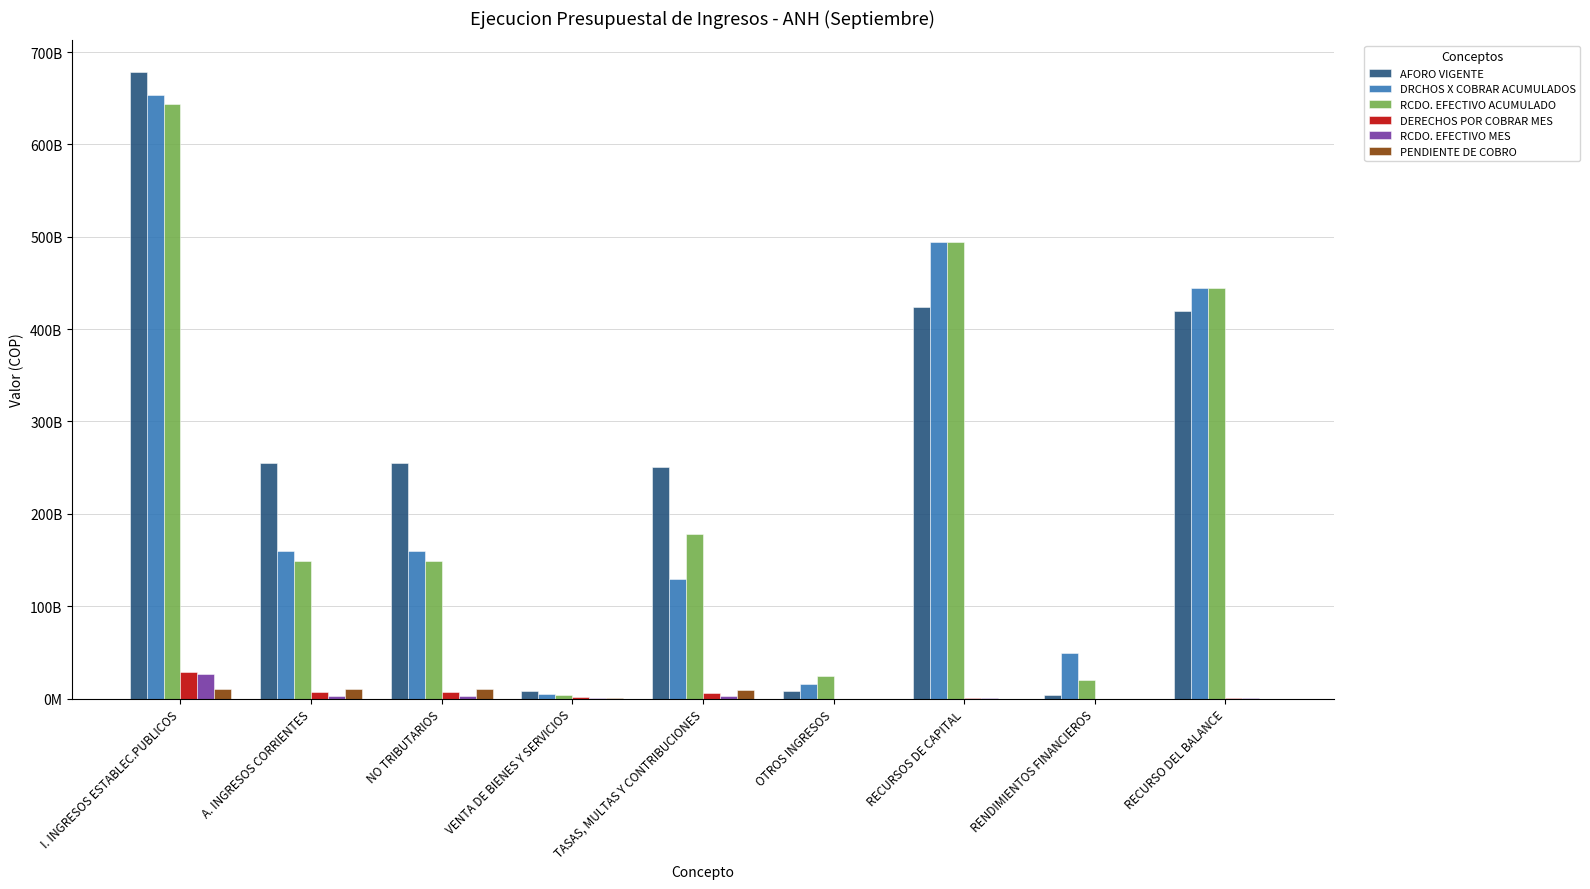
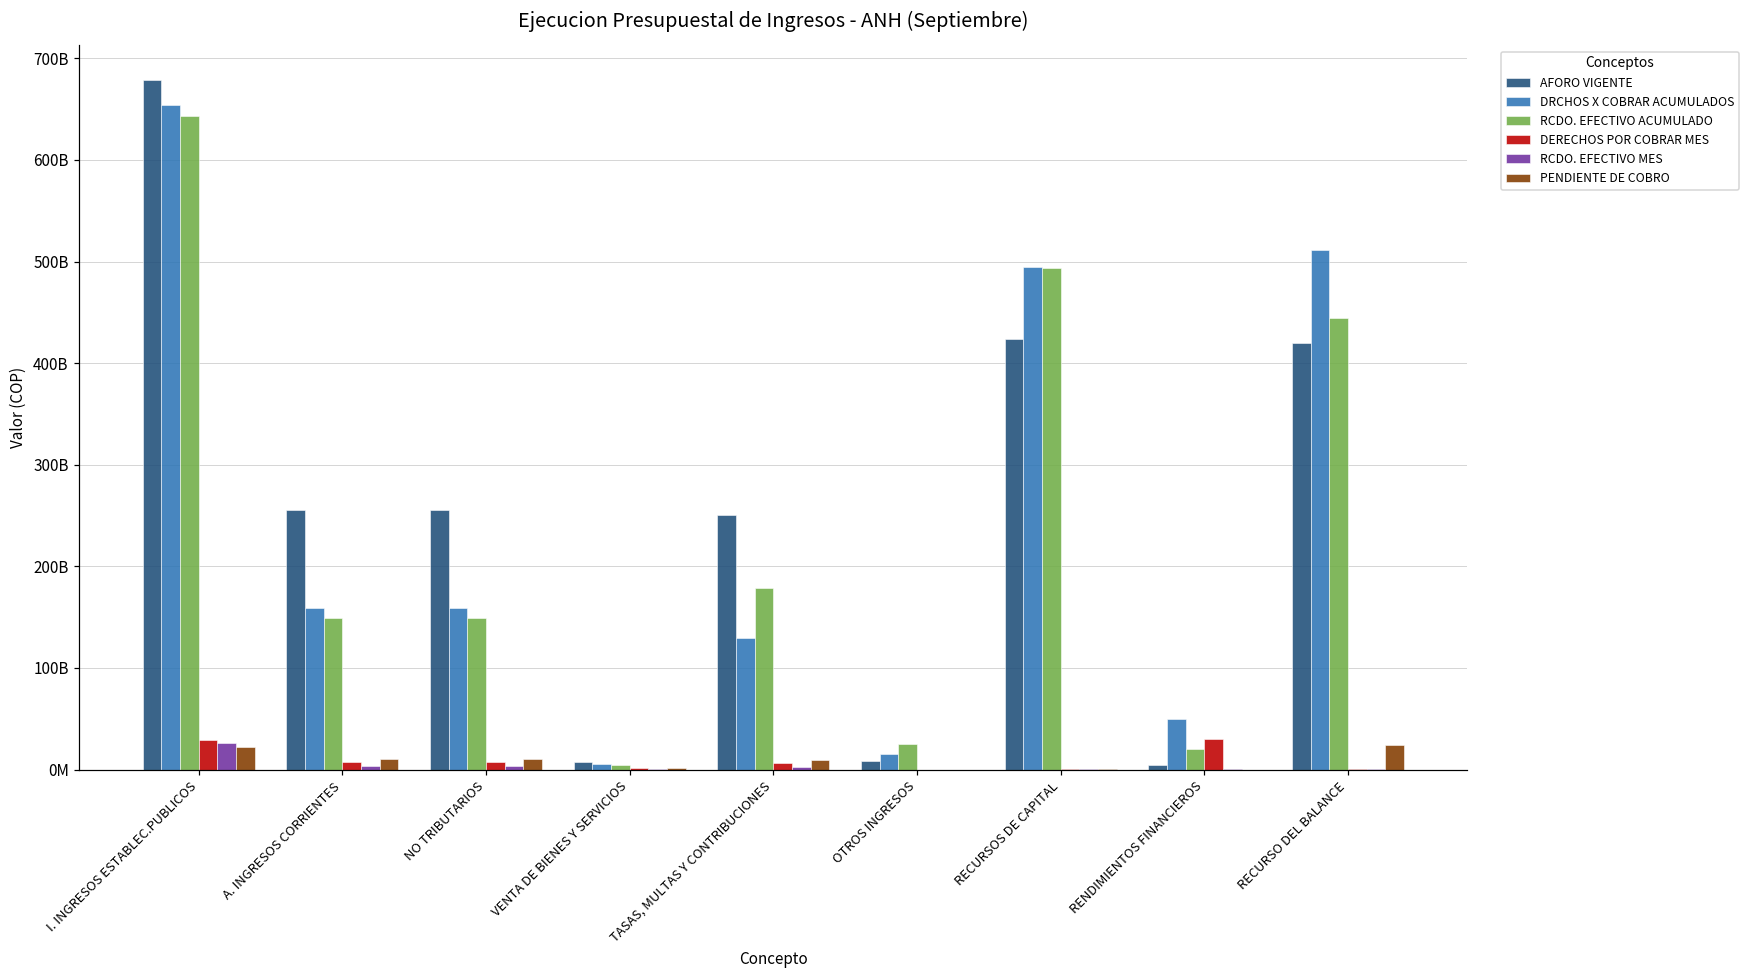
PENDIENTE DE COBRO, I. INGRESOS ESTABLEC.PUBLICOS: 10000000000 -> 20000000000
DERECHOS POR COBRAR MES, RENDIMIENTOS FINANCIEROS: 0 -> 30000000000
DRCHOS X COBRAR ACUMULADOS, RECURSO DEL BALANCE: 440000000000 -> 510000000000
PENDIENTE DE COBRO, RECURSO DEL BALANCE: 0 -> 20000000000
